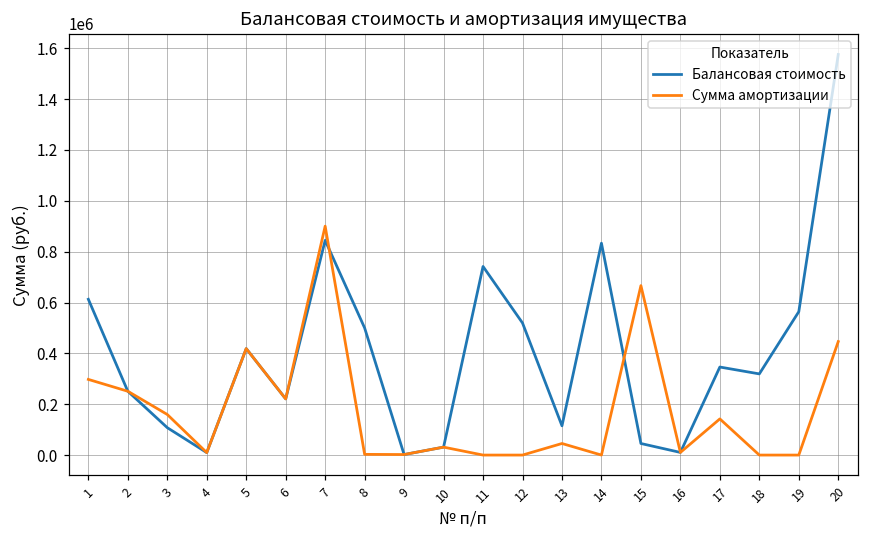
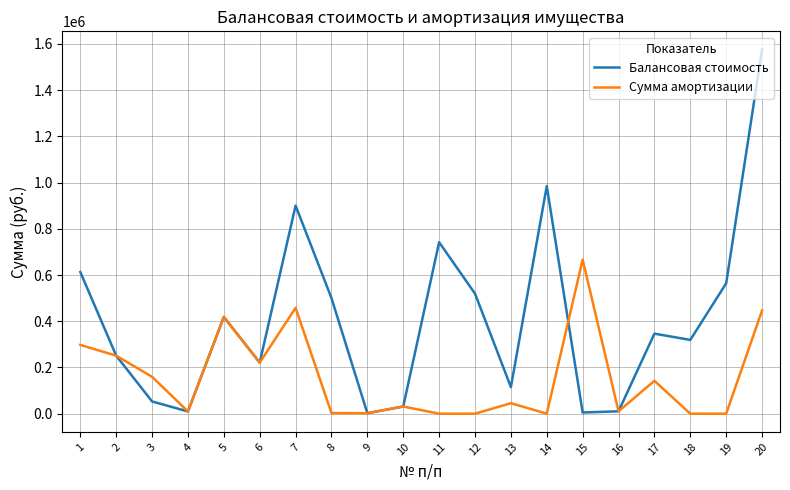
Балансовая стоимость, 3: 110000 -> 50000
Балансовая стоимость, 7: 840000 -> 900000
Сумма амортизации, 7: 900000 -> 460000
Балансовая стоимость, 14: 830000 -> 980000
Балансовая стоимость, 15: 50000 -> 10000
